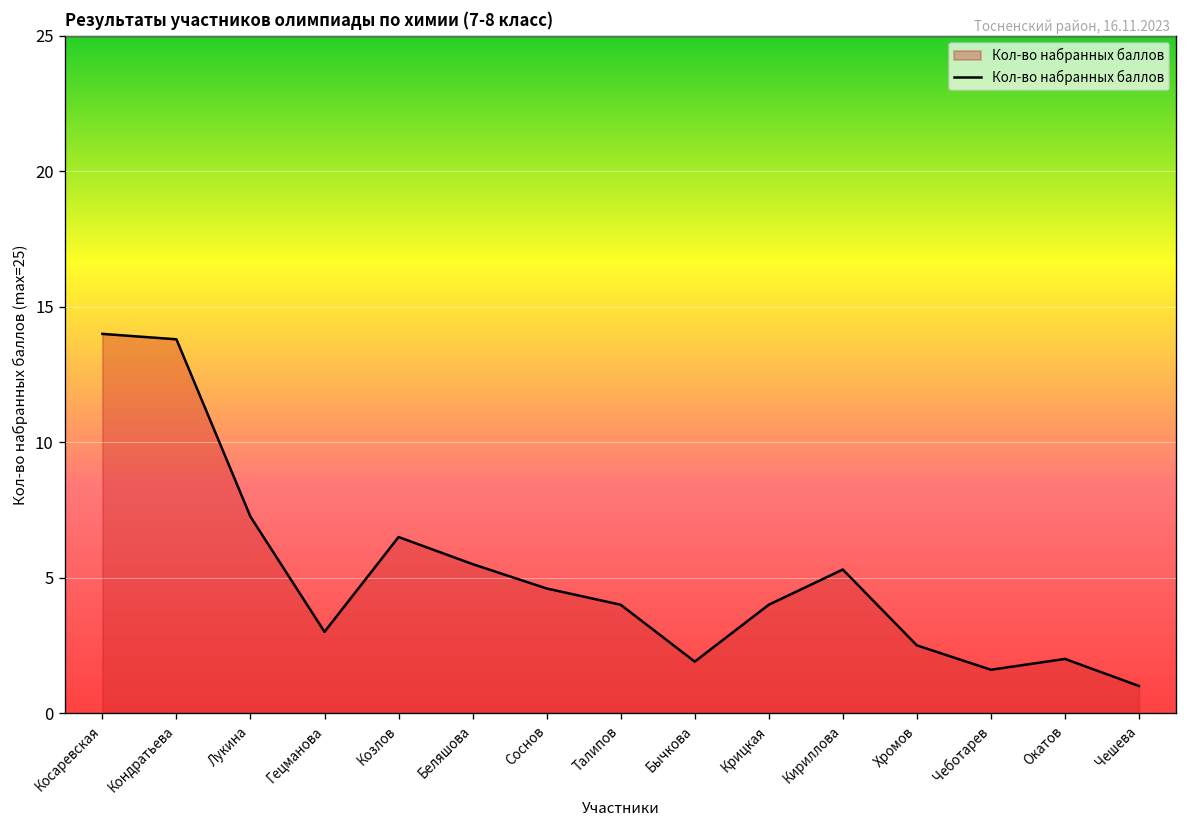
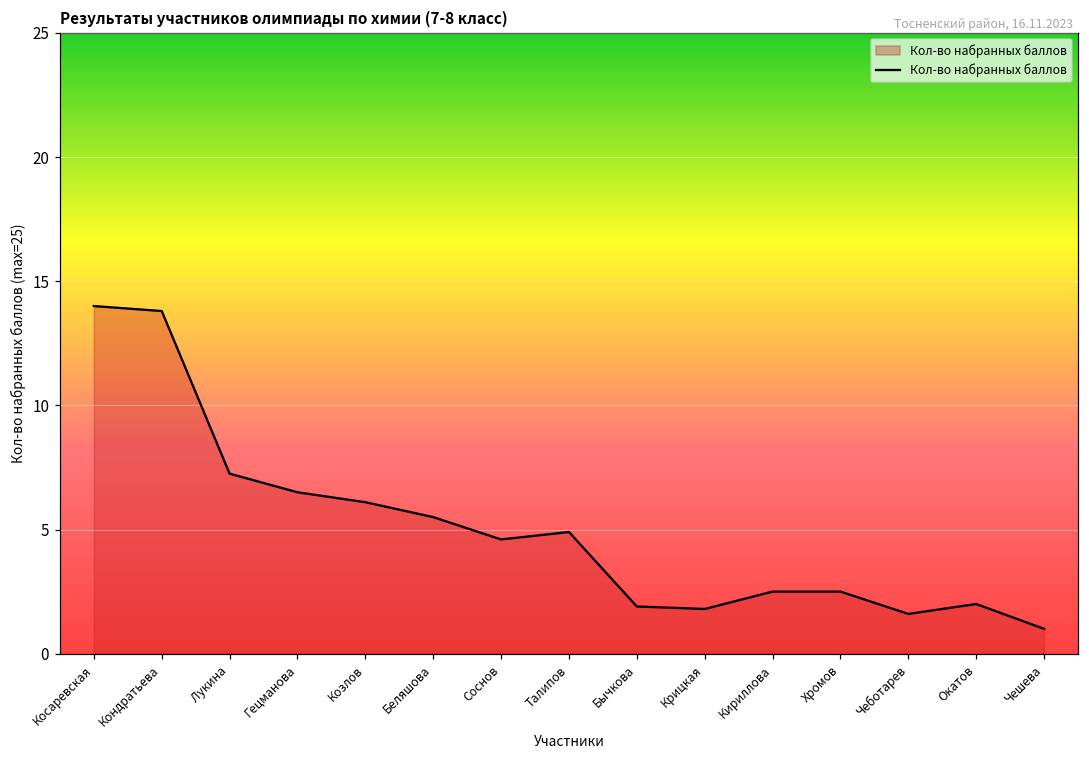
Гецманова: 3.0 -> 6.5
Козлов: 6.5 -> 6.1
Талипов: 4.0 -> 4.9
Крицкая: 4.0 -> 1.8
Кириллова: 5.3 -> 2.5
